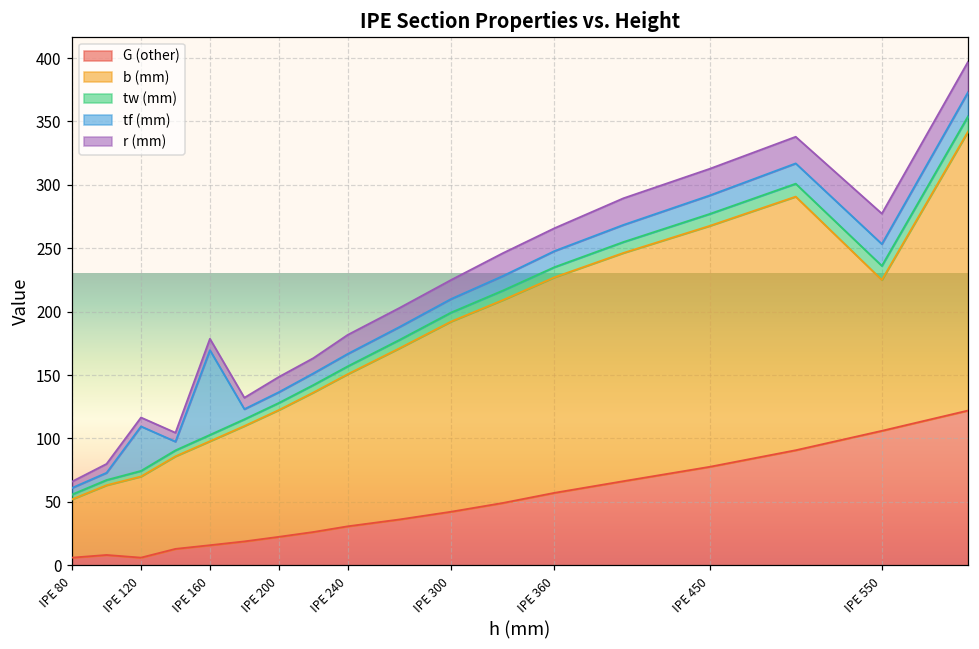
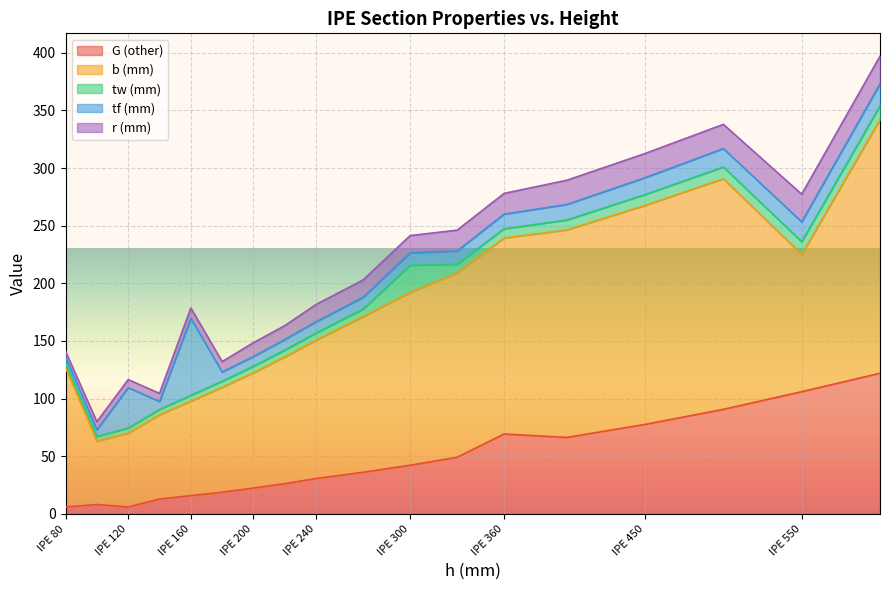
b (mm), IPE 80: 46 -> 121
tw (mm), IPE 300: 7 -> 24
G (other), IPE 360: 57 -> 69
